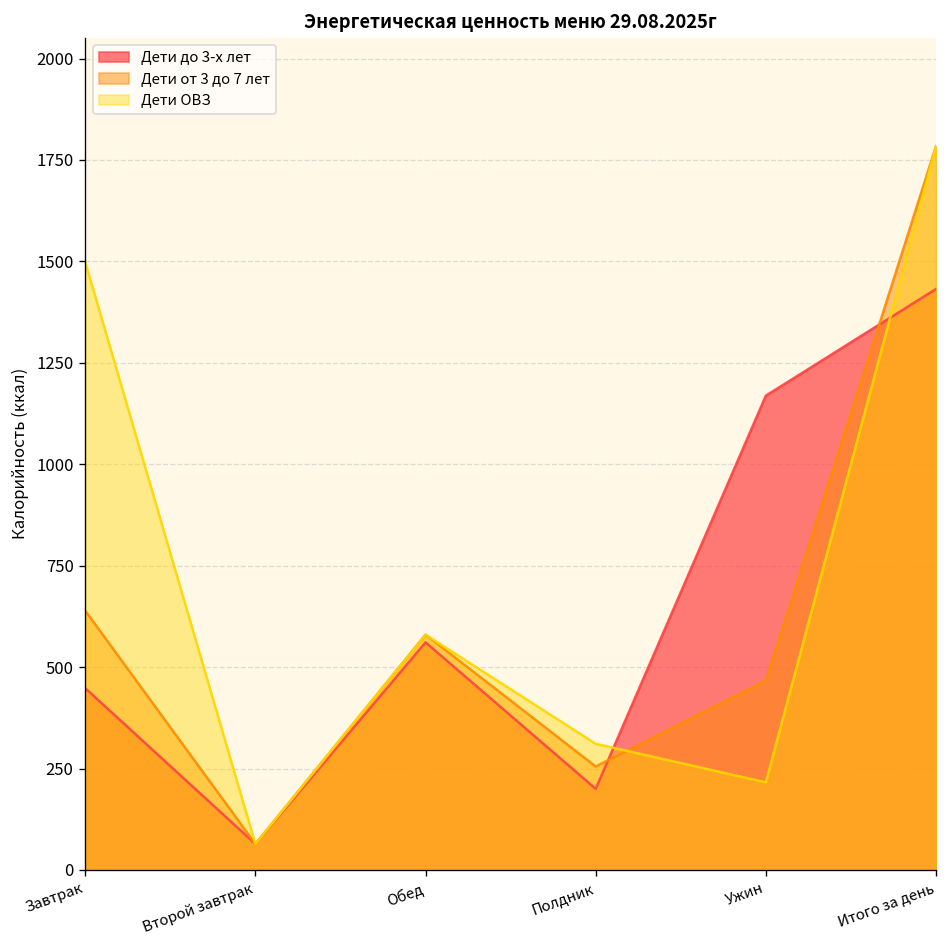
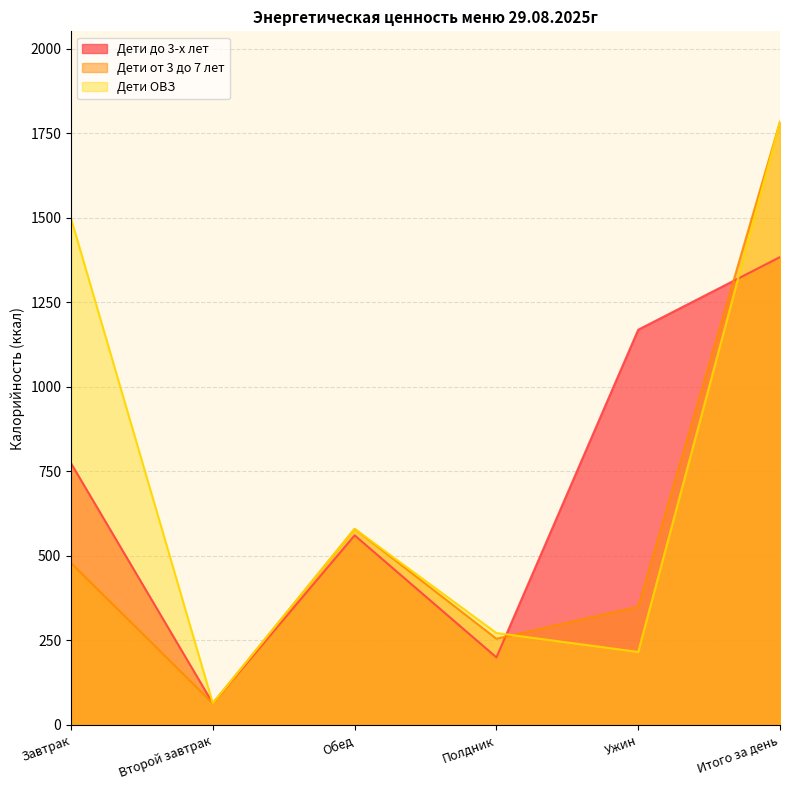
Дети до 3-х лет, Завтрак: 450 -> 770
Дети от 3 до 7 лет, Завтрак: 640 -> 480
Дети ОВЗ, Полдник: 310 -> 270
Дети от 3 до 7 лет, Ужин: 470 -> 350
Дети до 3-х лет, Итого за день: 1430 -> 1380
